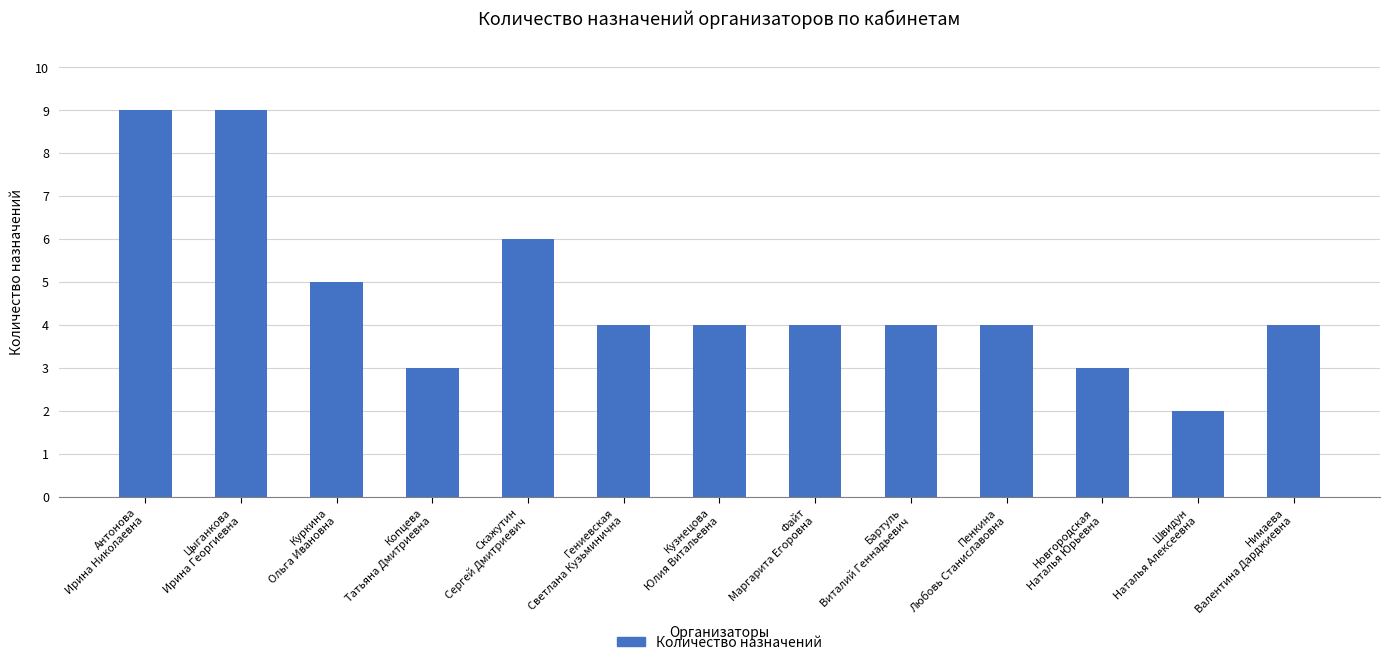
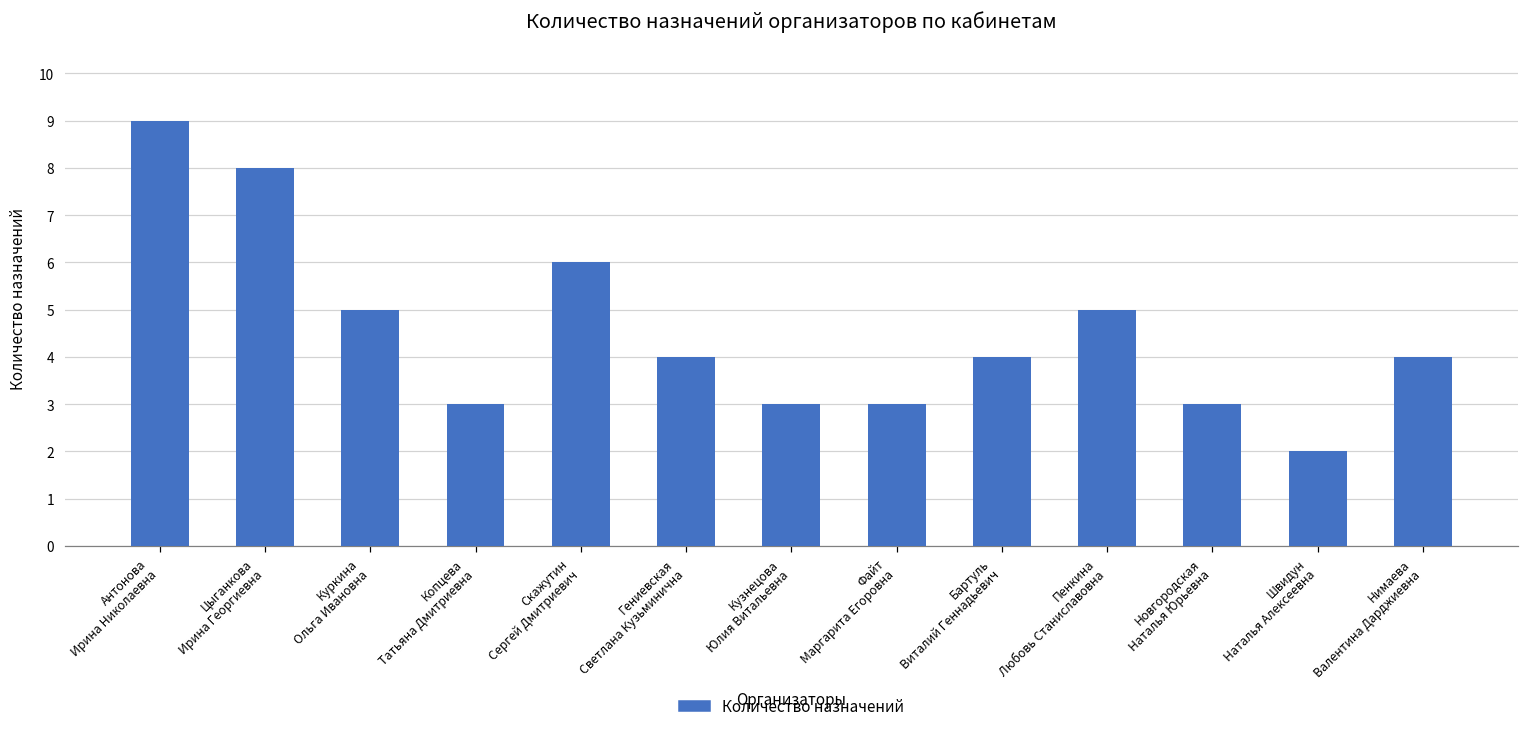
Цыганкова Ирина Георгиевна: 9 -> 8
Кузнецова Юлия Витальевна: 4 -> 3
Файт Маргарита Егоровна: 4 -> 3
Пенкина Любовь Станиславовна: 4 -> 5
